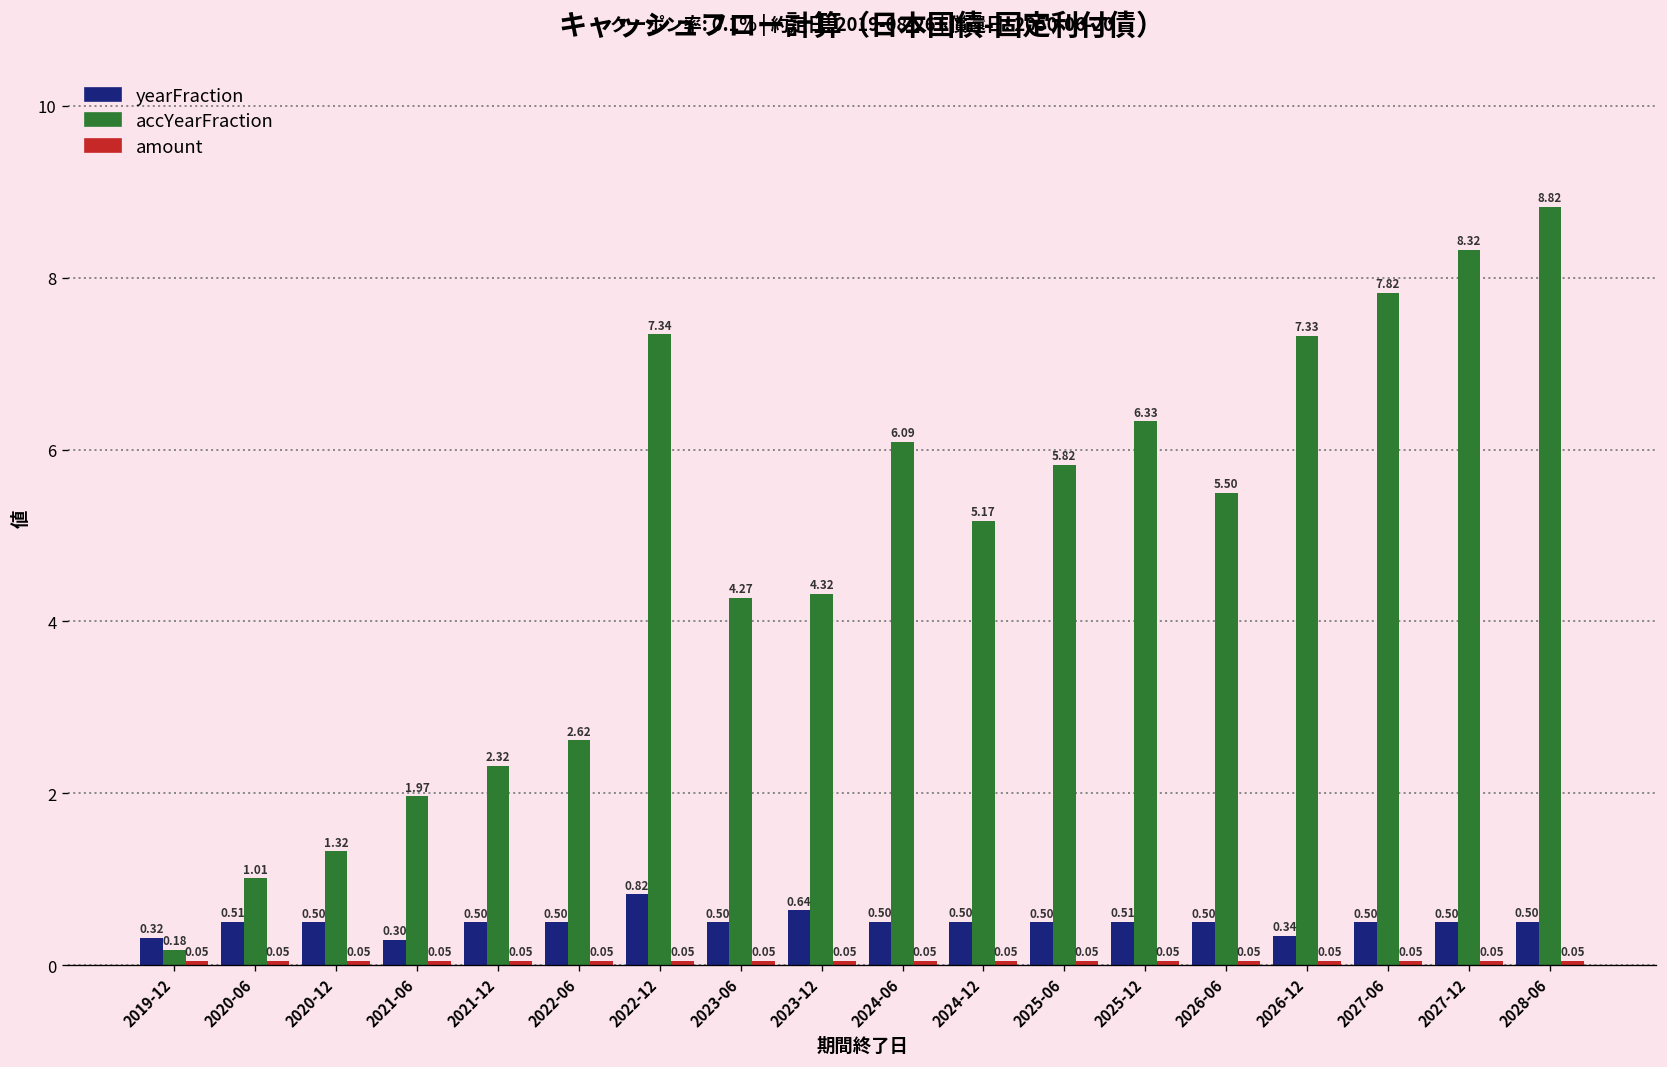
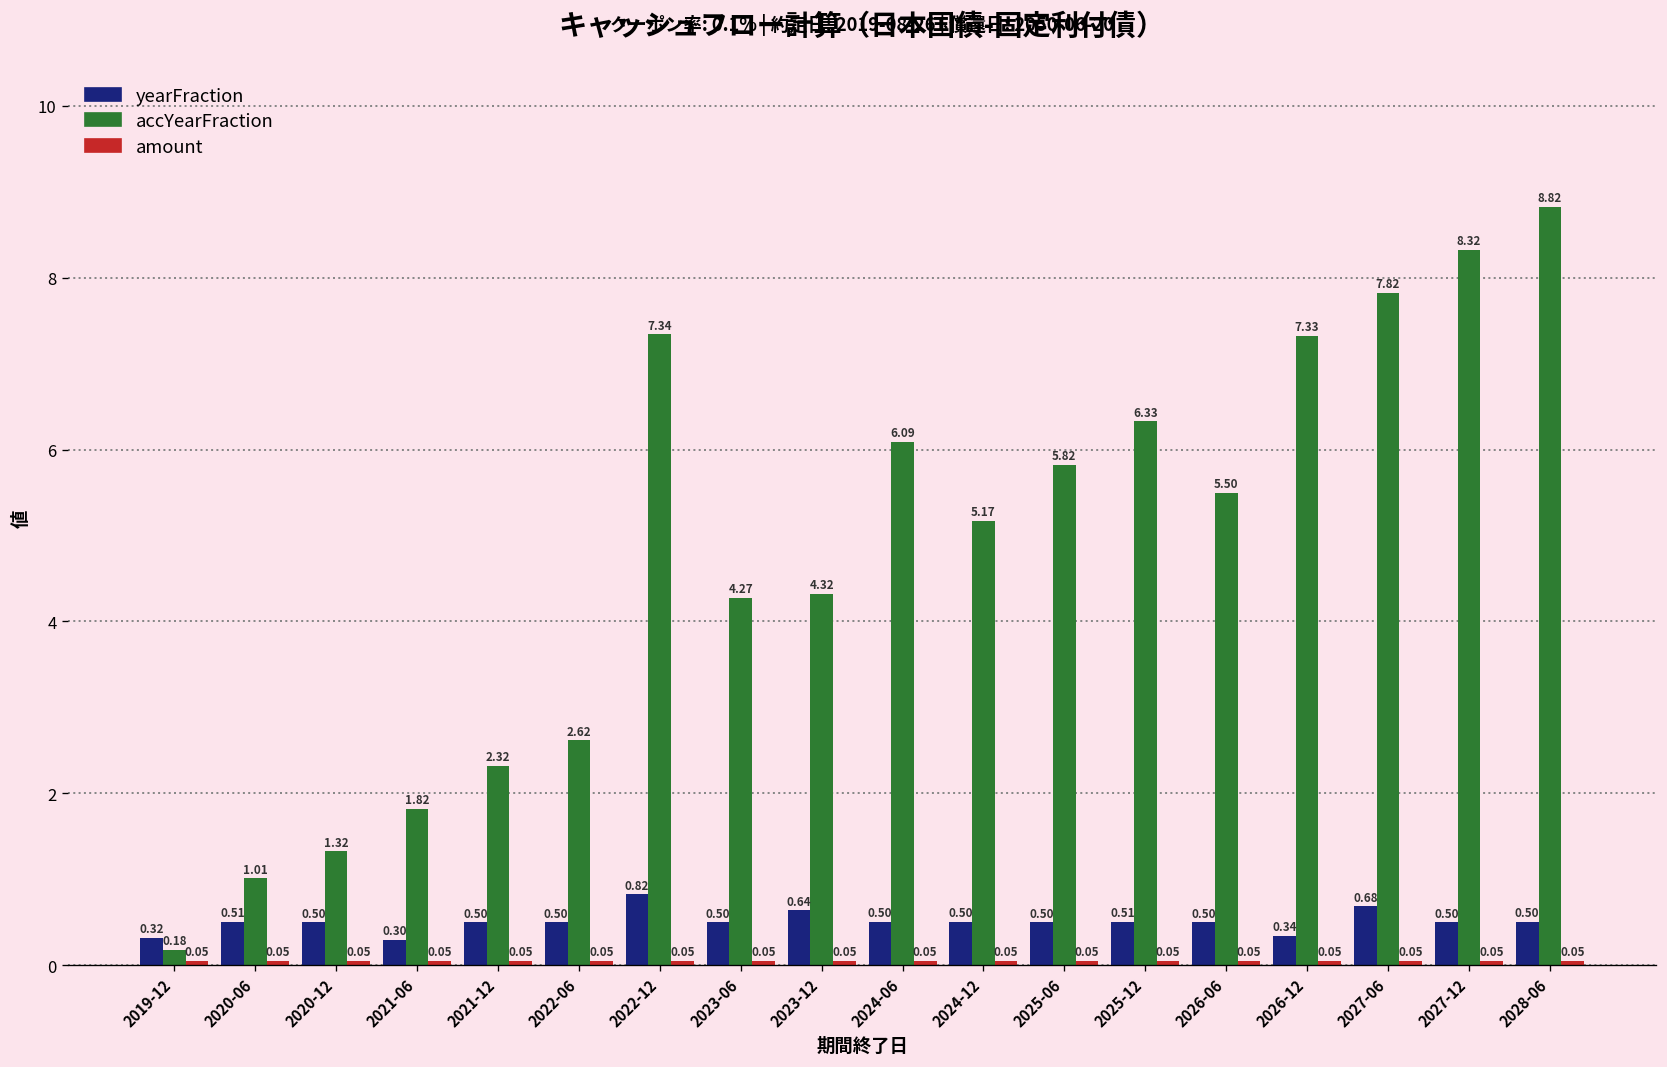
accYearFraction, 2021-06: 1.97 -> 1.82
yearFraction, 2027-06: 0.50 -> 0.68
